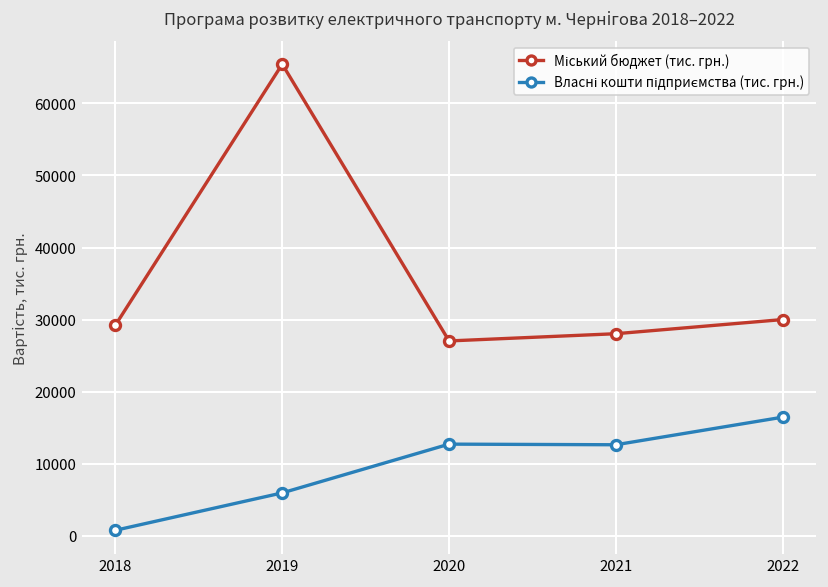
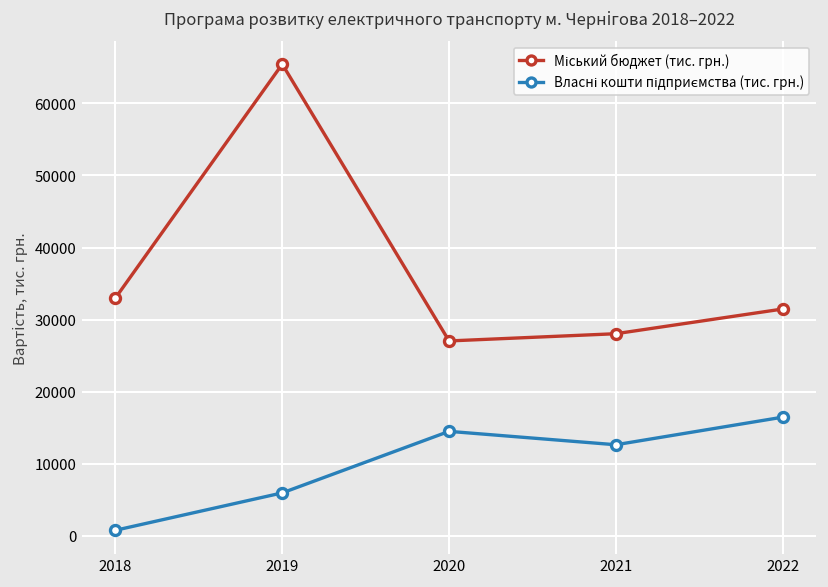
Міський бюджет (тис. грн.), 2018: 29000 -> 33000
Власні кошти підприємства (тис. грн.), 2020: 13000 -> 14000
Міський бюджет (тис. грн.), 2022: 30000 -> 31000
